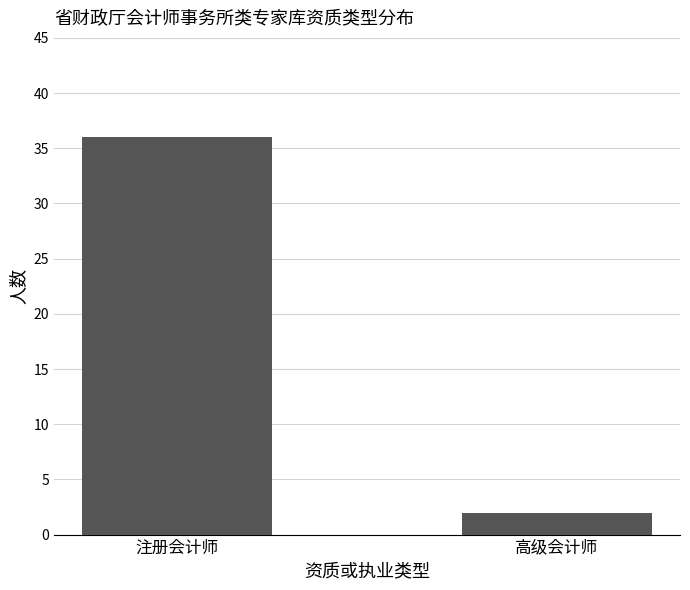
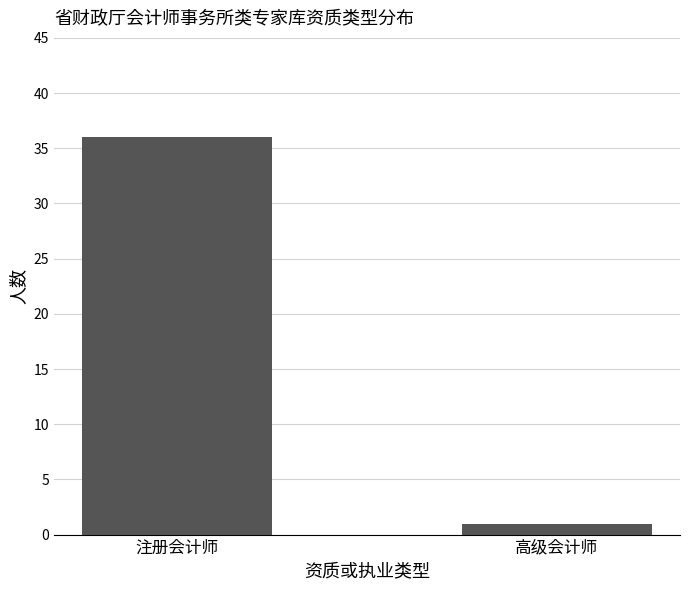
高级会计师: 2 -> 1
